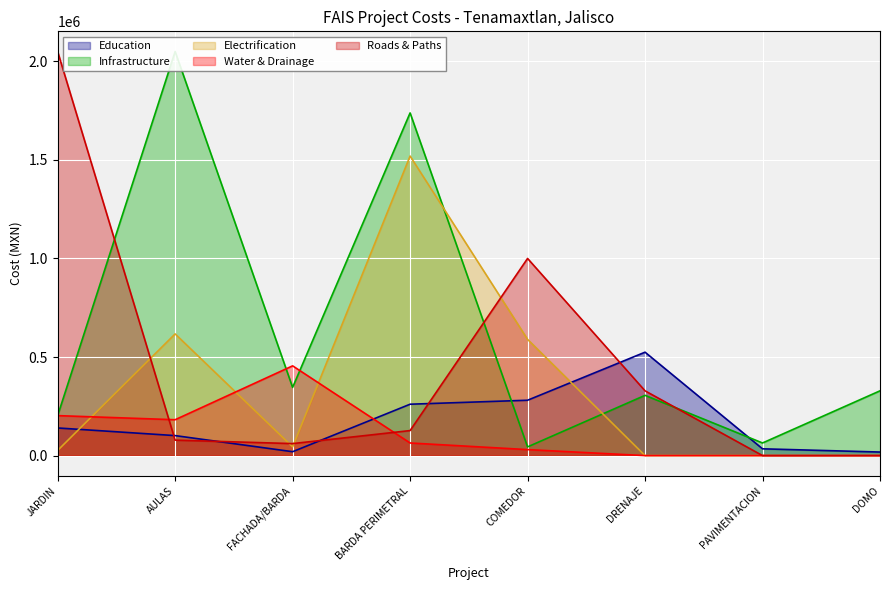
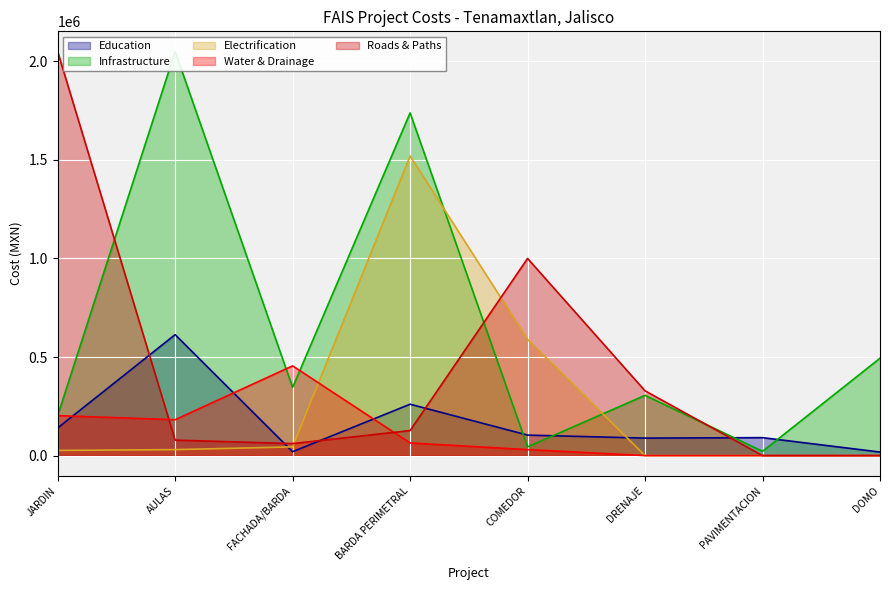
Education, AULAS: 100000 -> 610000
Electrification, AULAS: 620000 -> 30000
Education, COMEDOR: 280000 -> 100000
Education, DRENAJE: 520000 -> 90000
Education, PAVIMENTACION: 30000 -> 90000
Infrastructure, PAVIMENTACION: 60000 -> 20000
Infrastructure, DOMO: 330000 -> 490000
